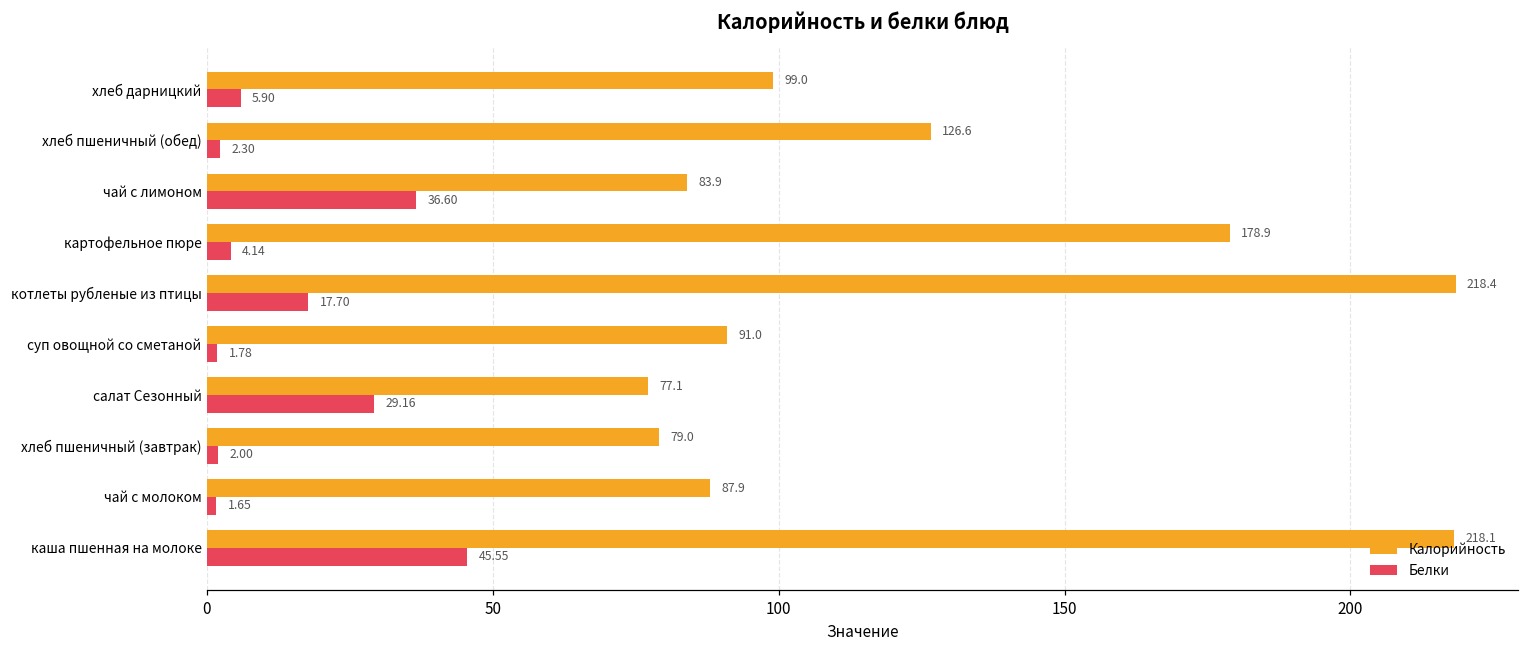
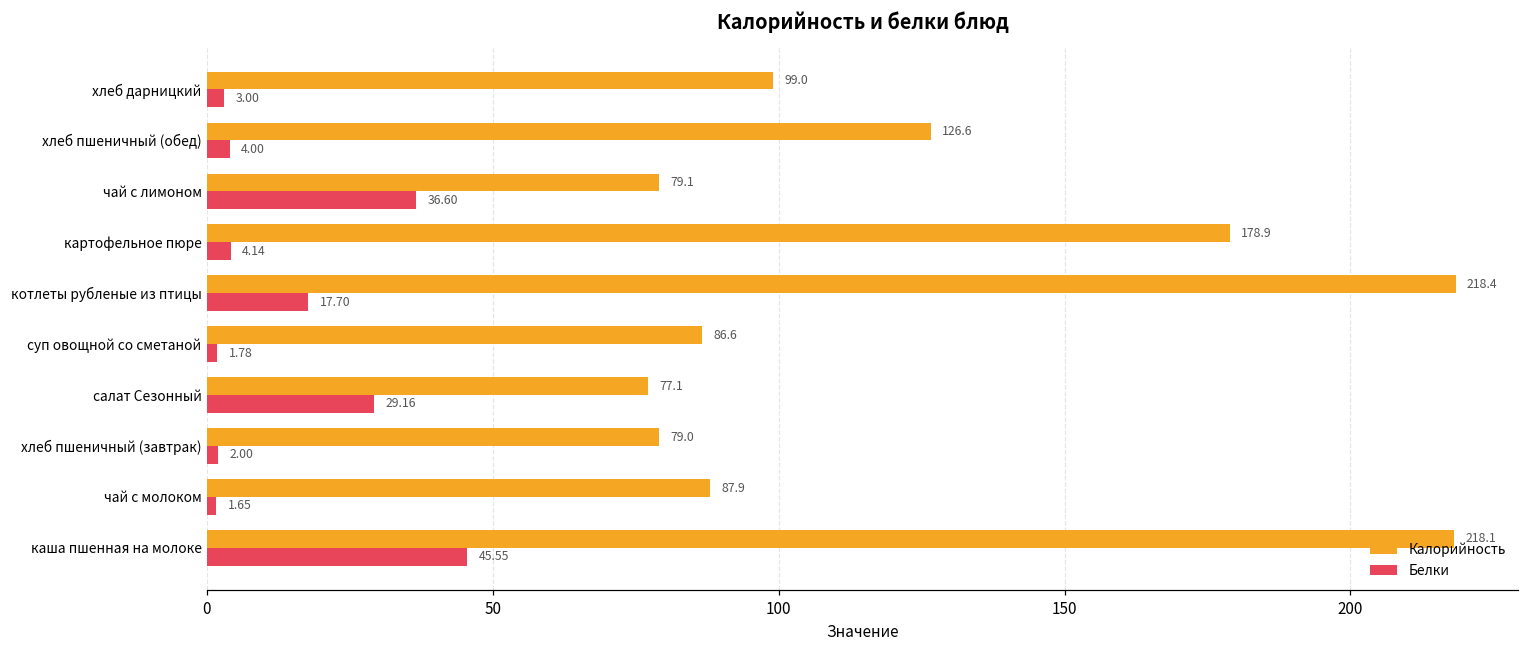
Белки, хлеб дарницкий: 5.90 -> 3.00
Белки, хлеб пшеничный (обед): 2.30 -> 4.00
Калорийность, чай с лимоном: 83.9 -> 79.1
Калорийность, суп овощной со сметаной: 91.0 -> 86.6
